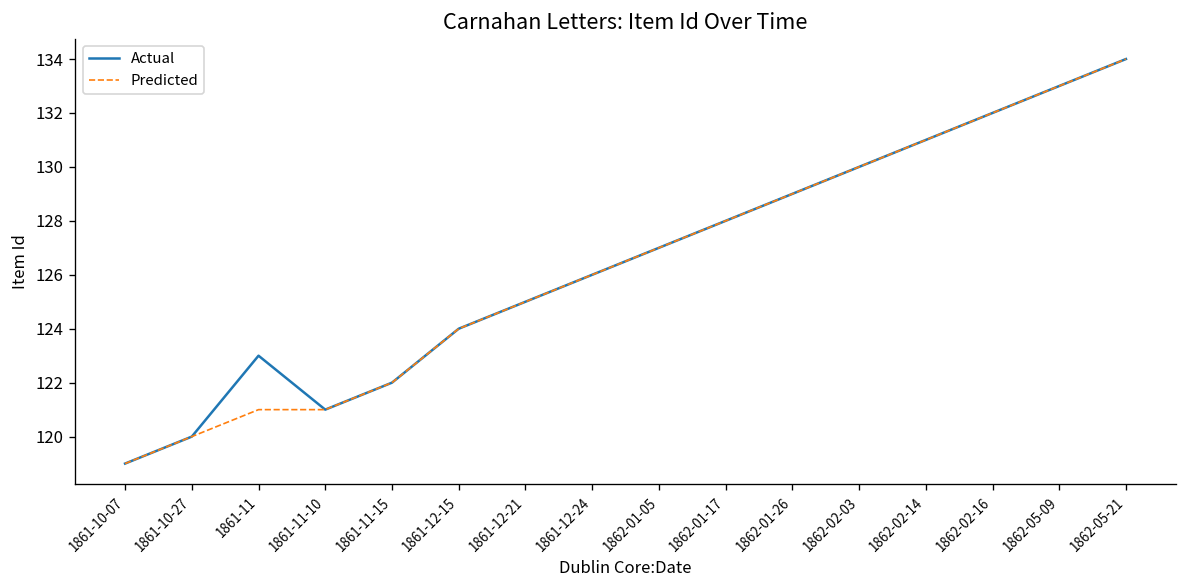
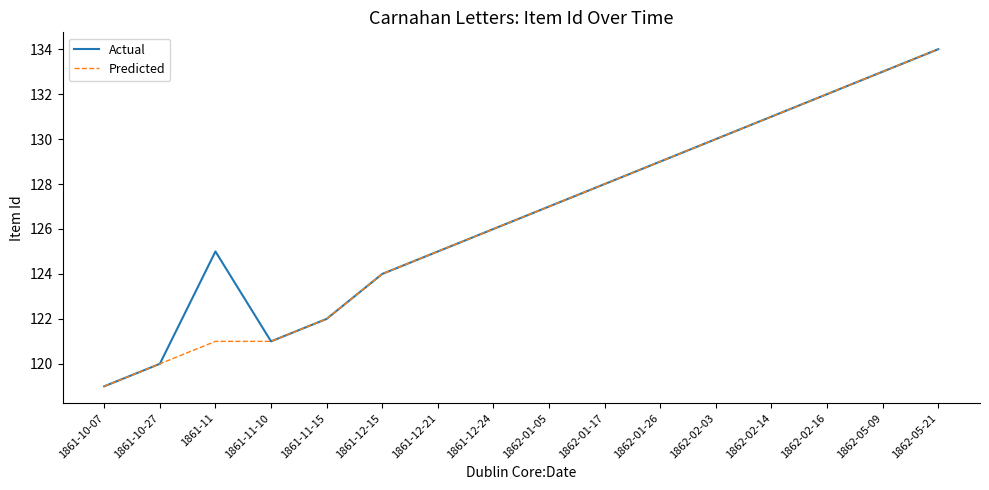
Actual, 1861-11: 123 -> 125
